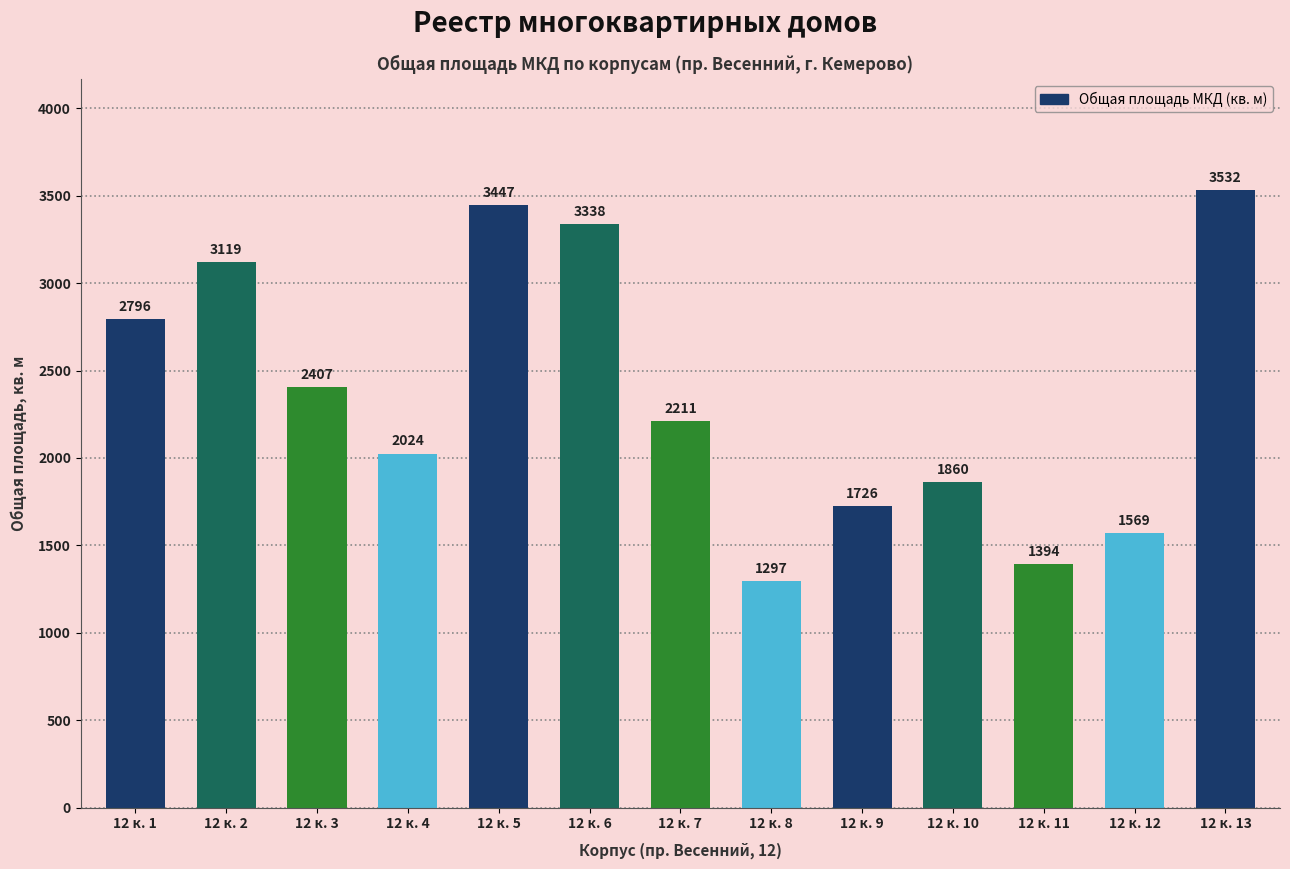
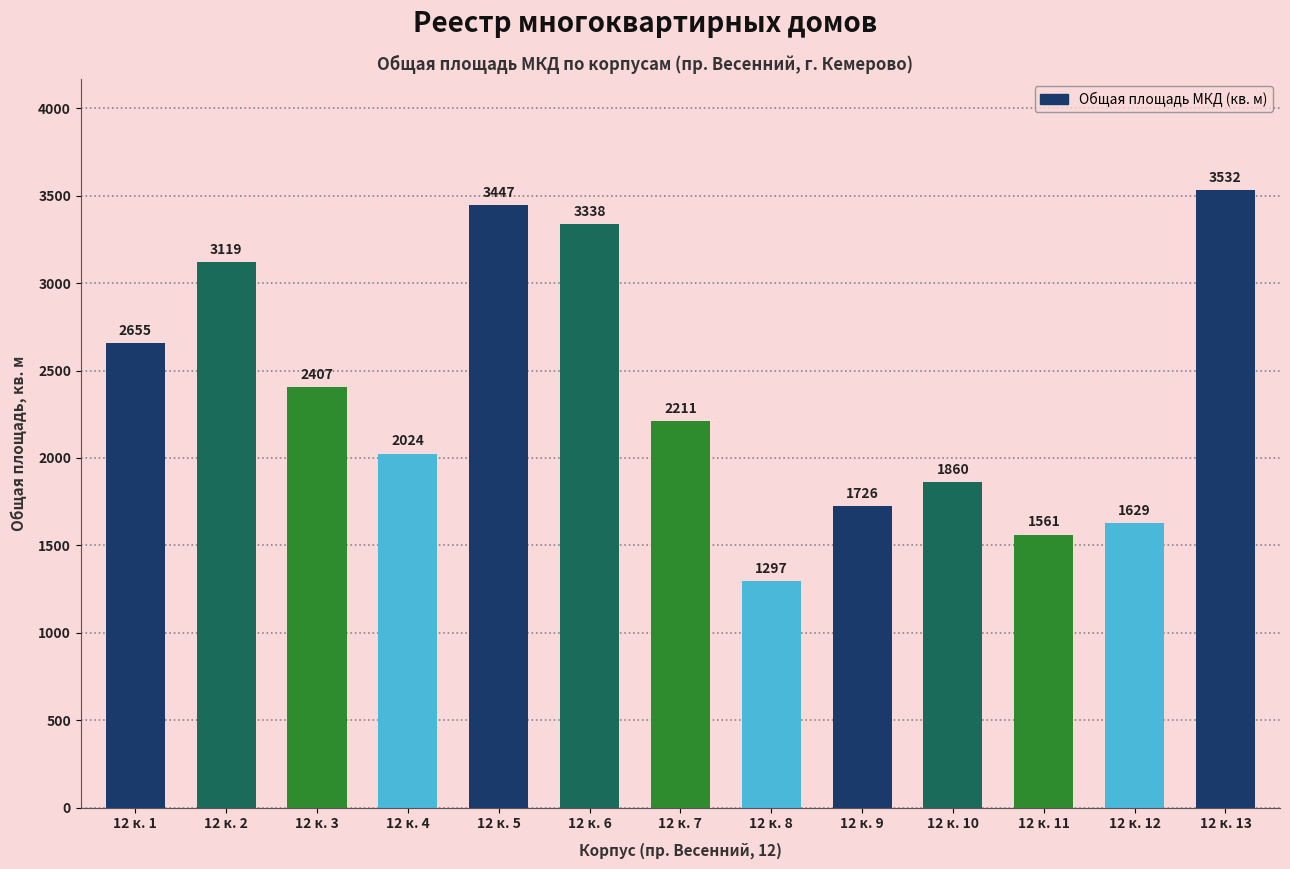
12 к. 1: 2796 -> 2655
12 к. 11: 1394 -> 1561
12 к. 12: 1569 -> 1629
